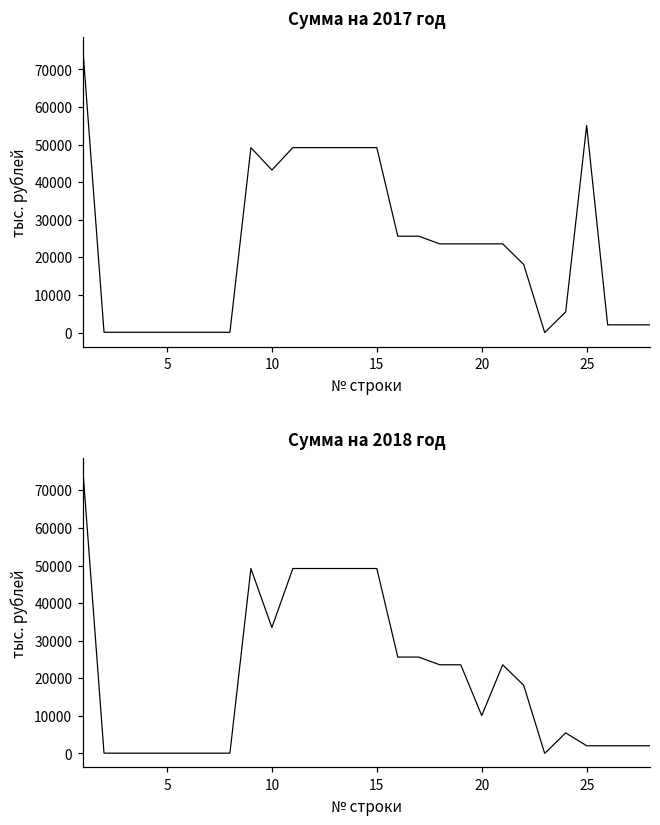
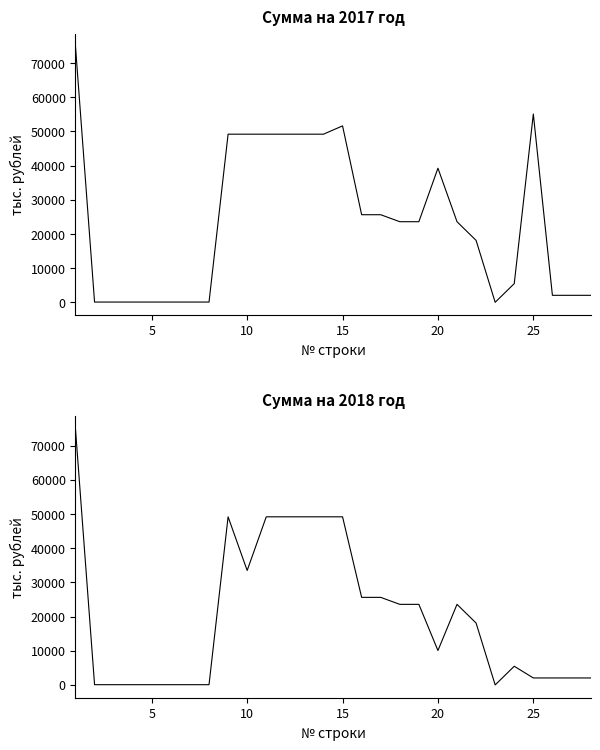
Сумма на 2017 год, 10: 43000 -> 49000
Сумма на 2017 год, 15: 49000 -> 52000
Сумма на 2017 год, 20: 24000 -> 39000
